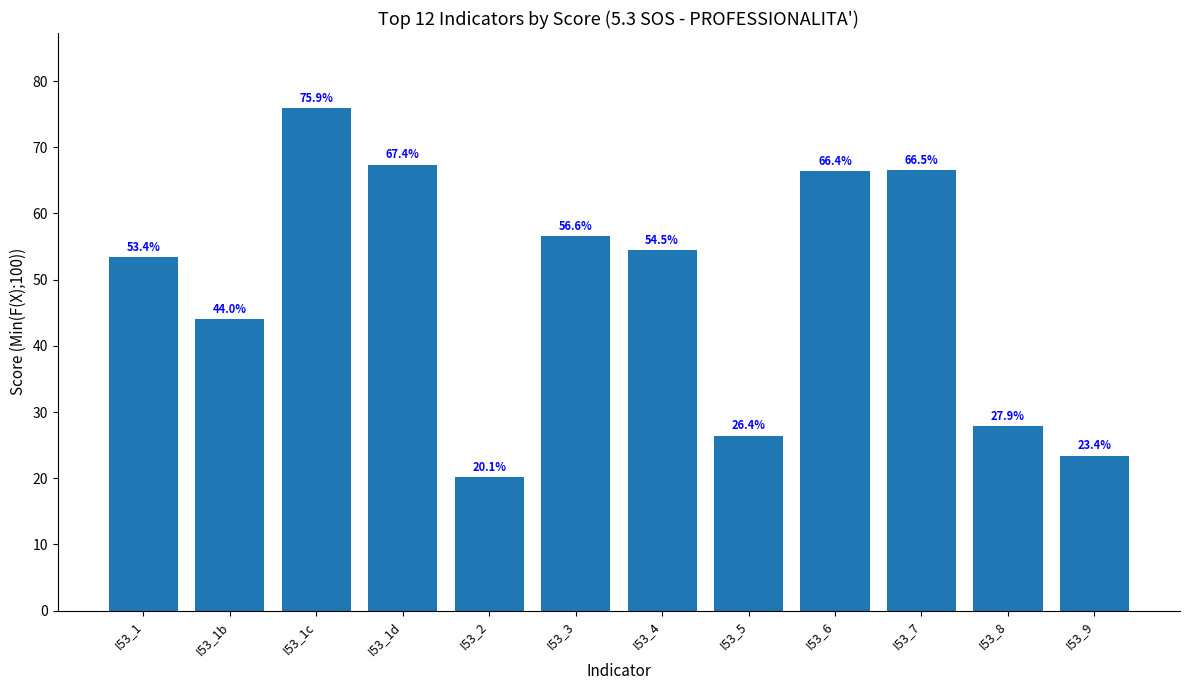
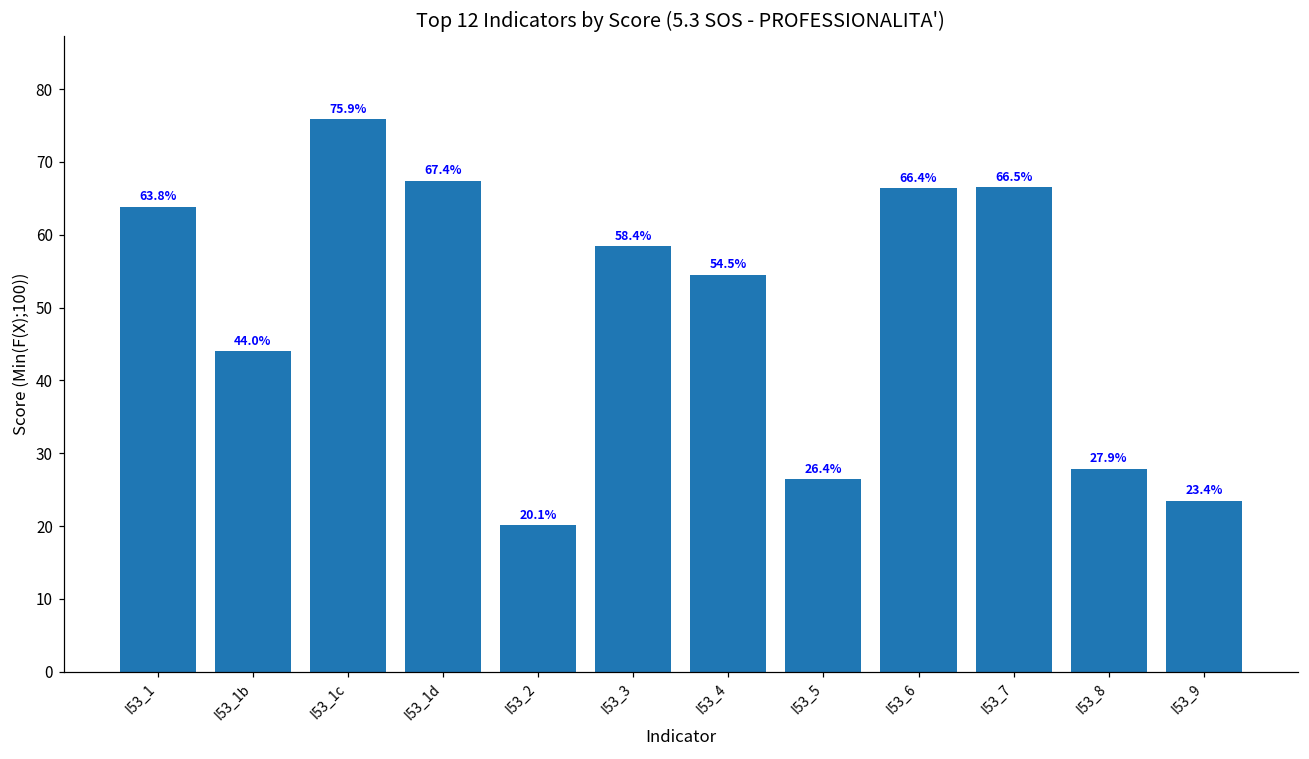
I53_1: 53.4% -> 63.8%
I53_3: 56.6% -> 58.4%
